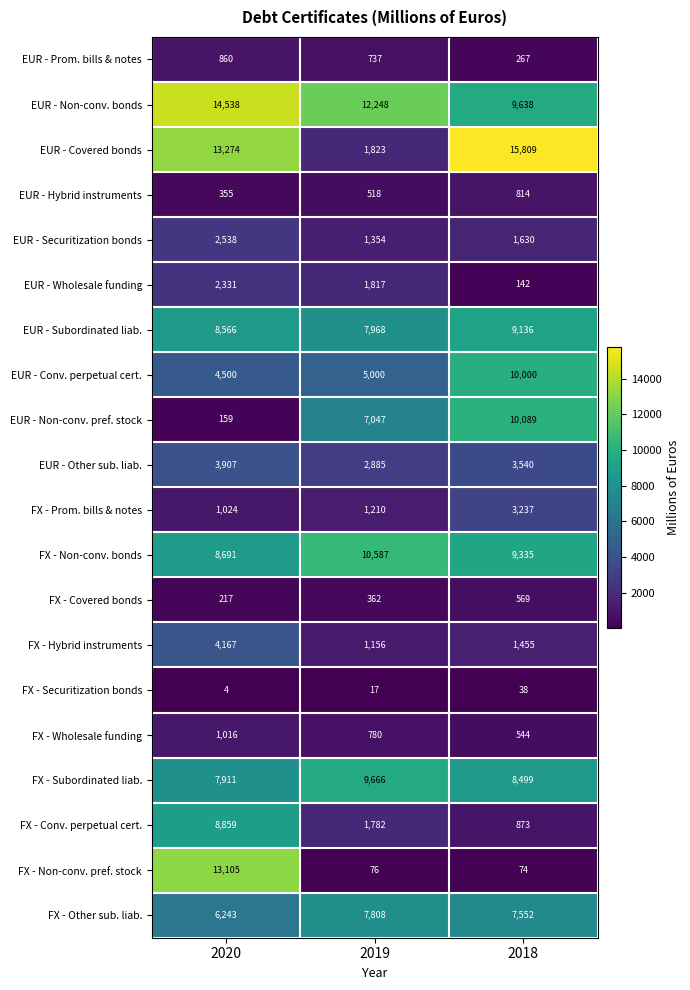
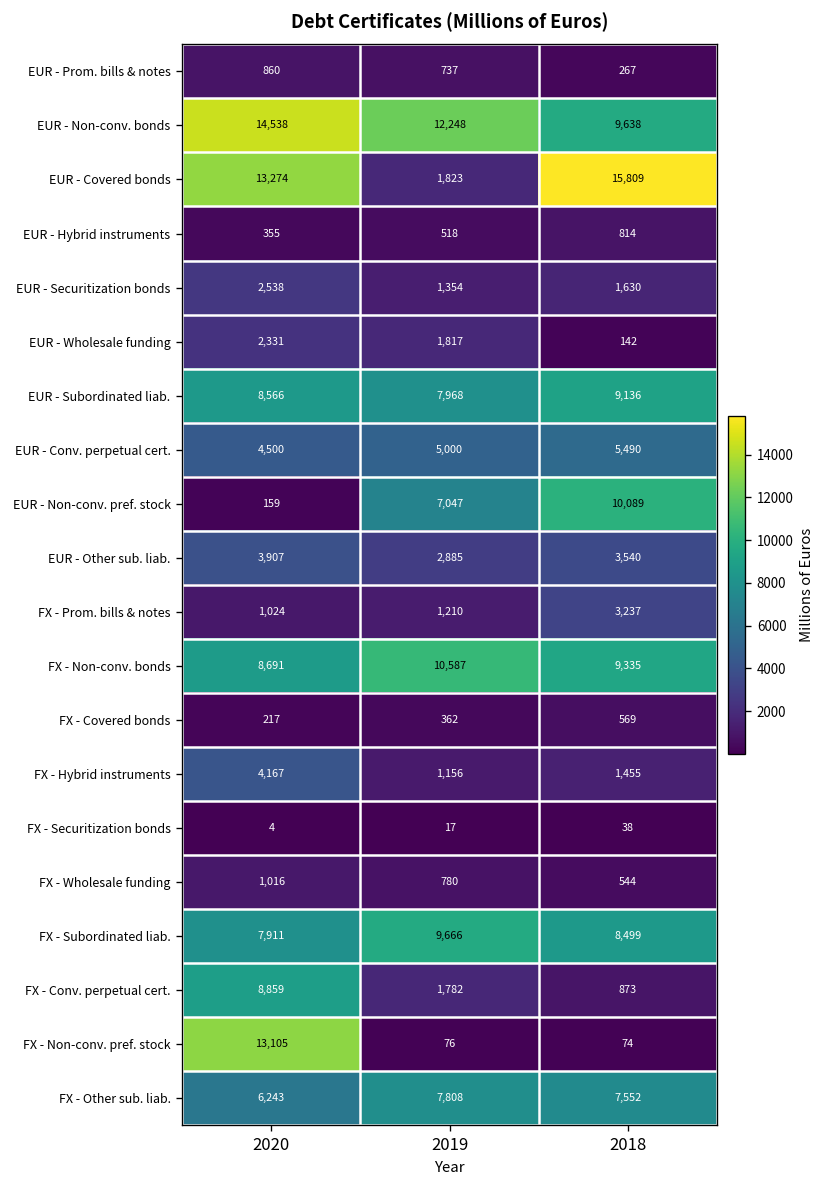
EUR - Conv. perpetual cert., 2018: 10,000 -> 5,490
